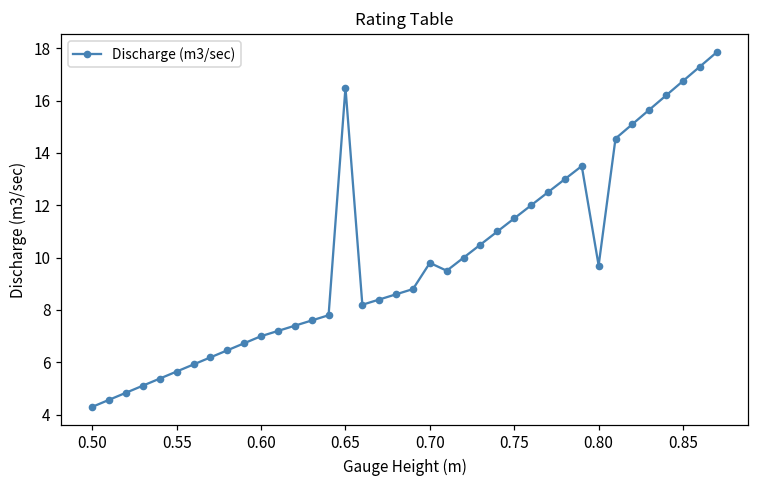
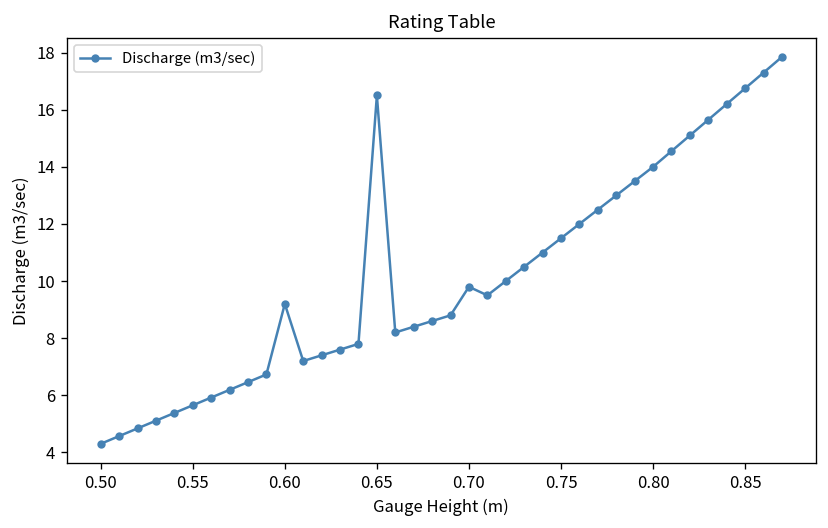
0.60: 7.0 -> 9.2
0.80: 9.7 -> 14.0
